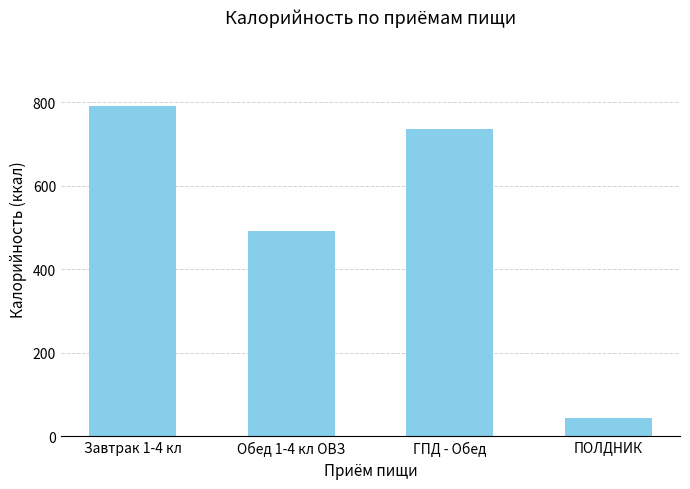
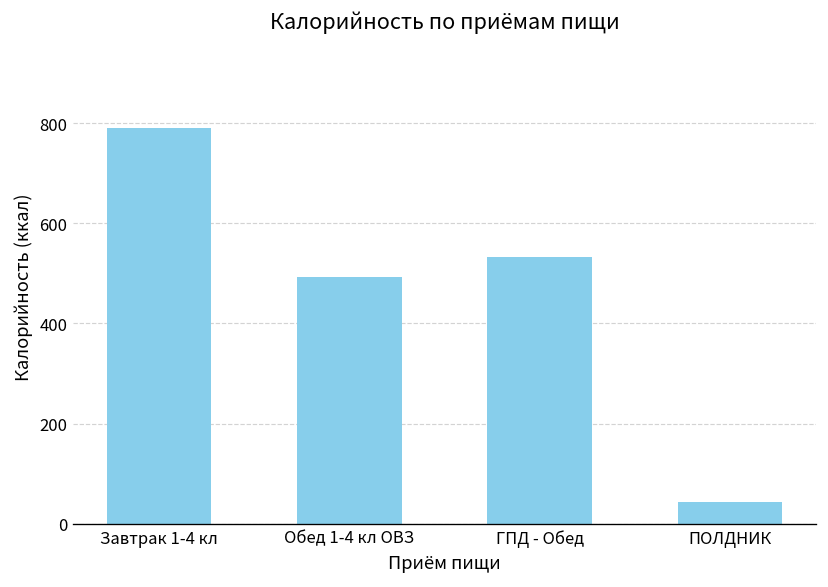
ГПД - Обед: 740 -> 530
